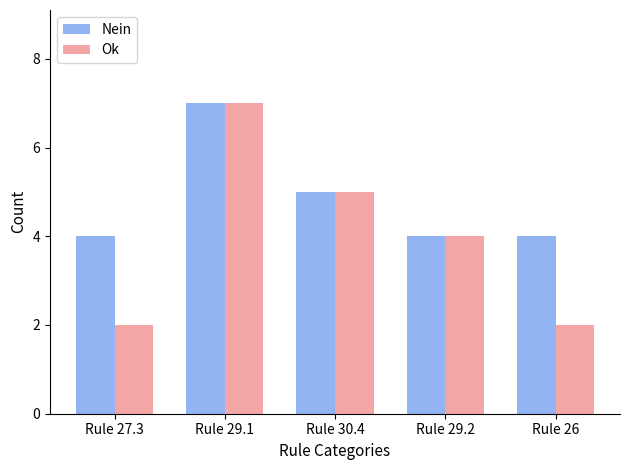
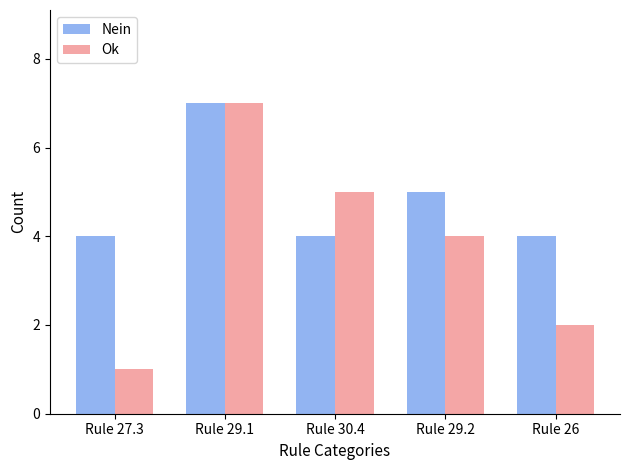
Ok, Rule 27.3: 2 -> 1
Nein, Rule 30.4: 5 -> 4
Nein, Rule 29.2: 4 -> 5
